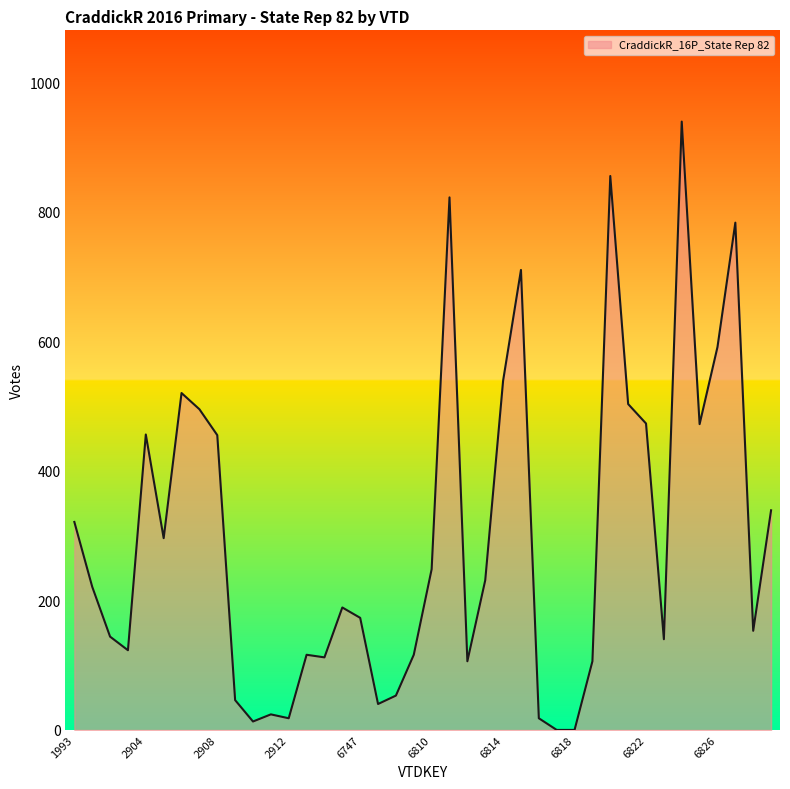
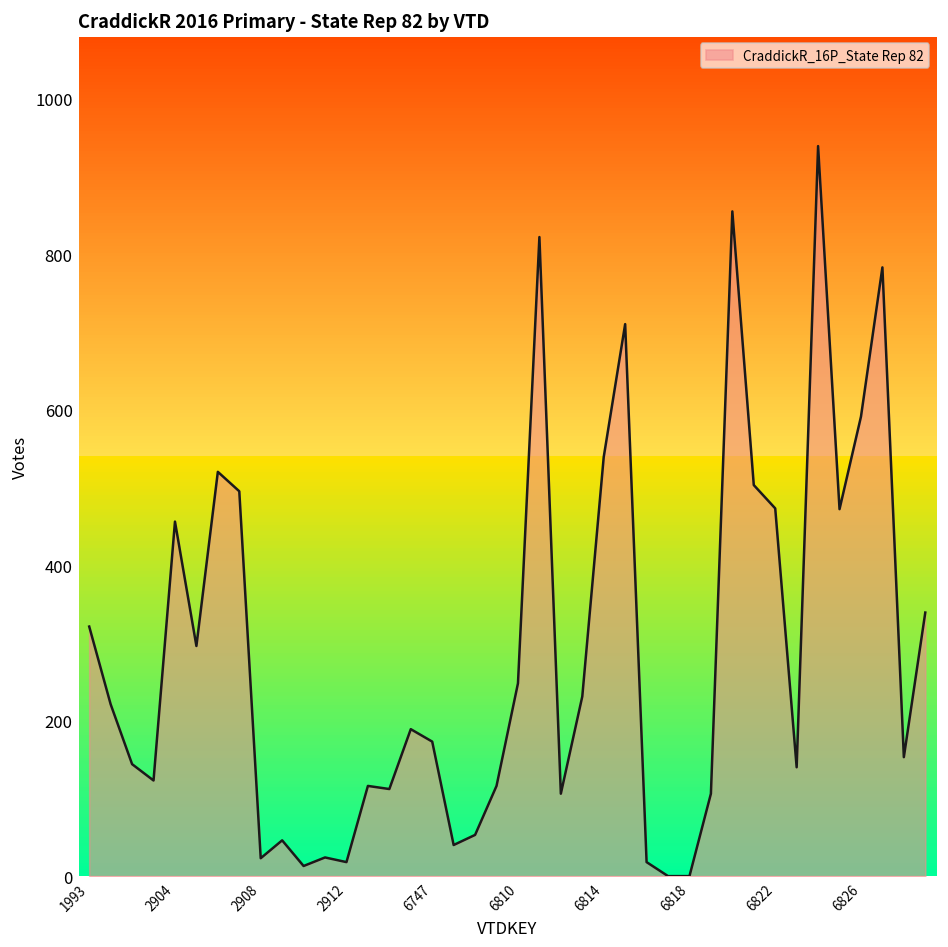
2908: 460 -> 20
